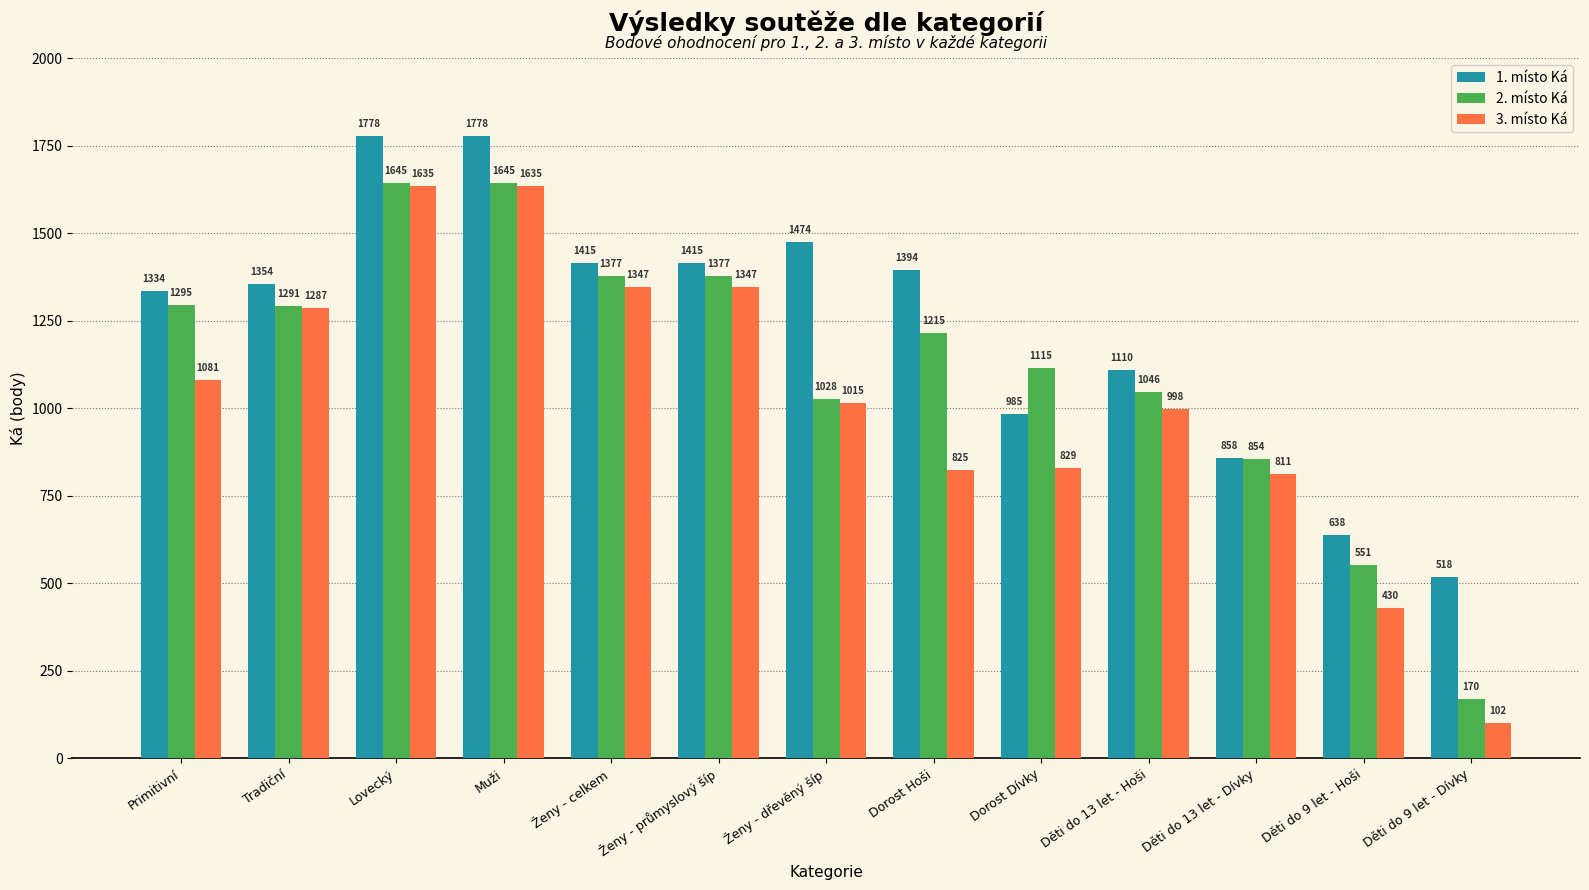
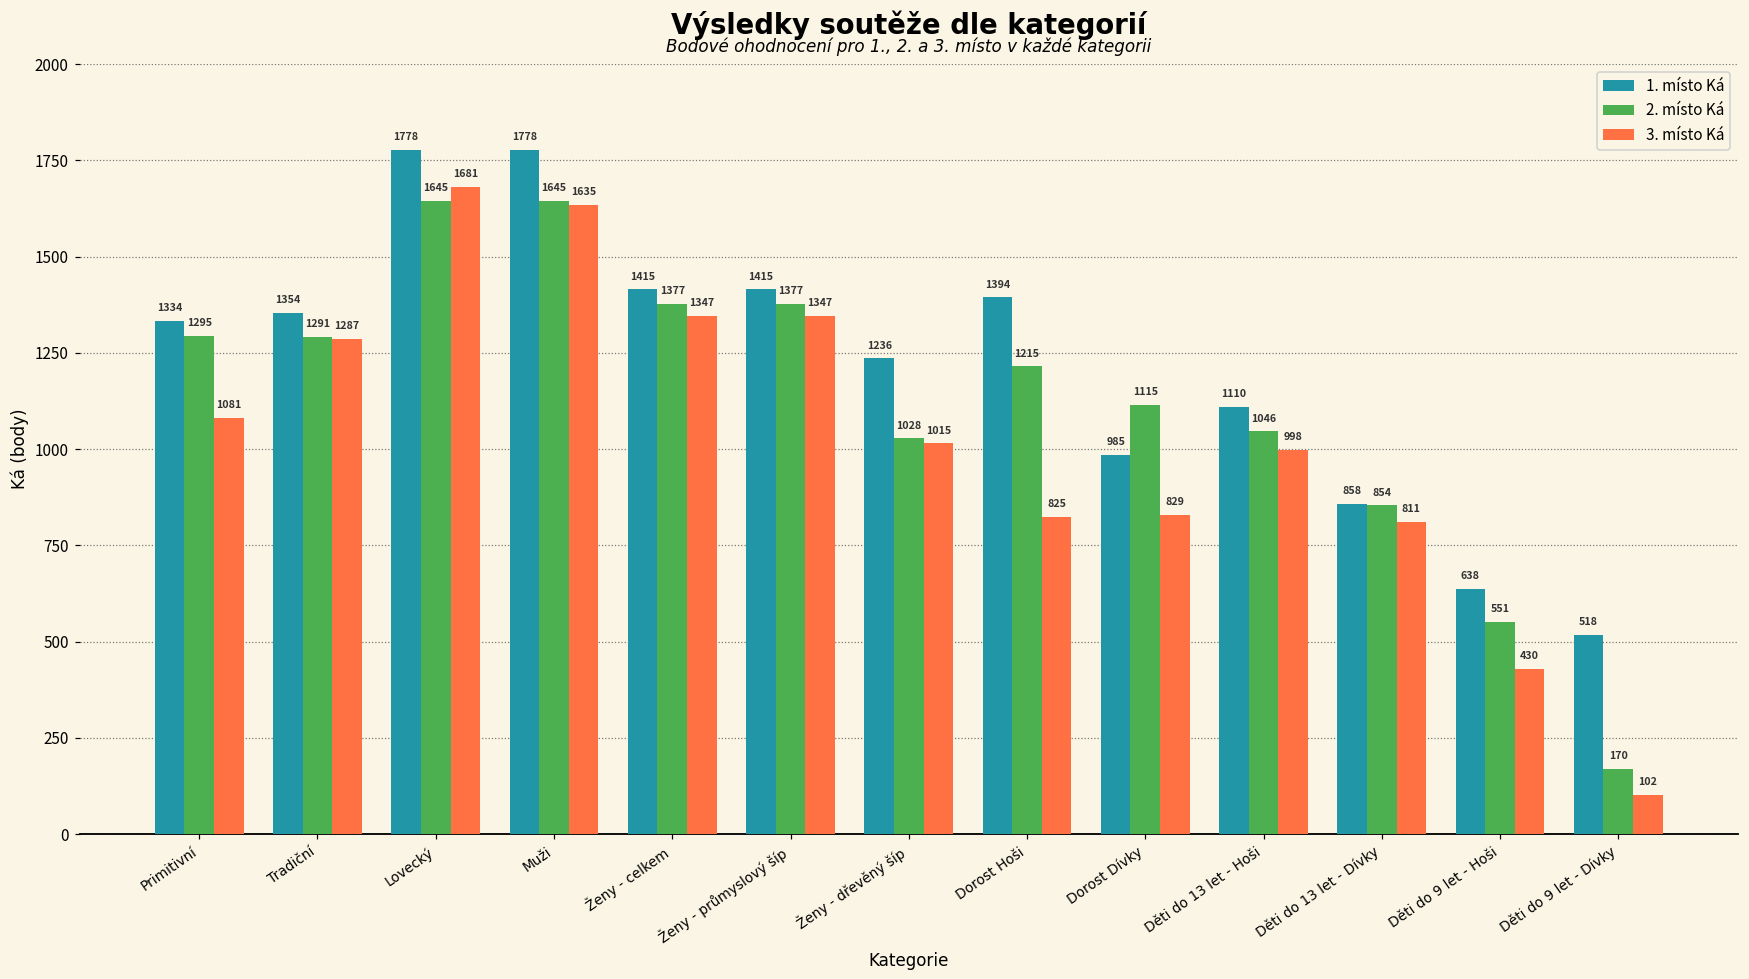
3. místo Ká, Lovecký: 1635 -> 1681
1. místo Ká, Ženy - dřevěný šíp: 1474 -> 1236
